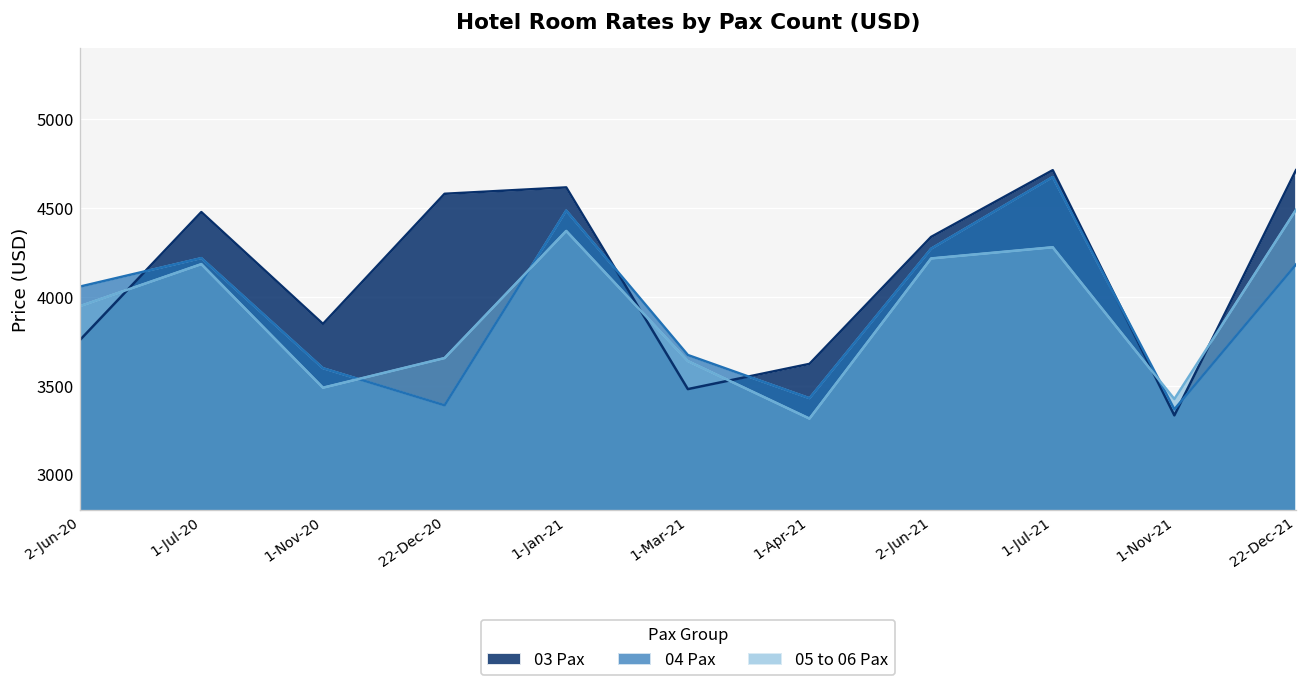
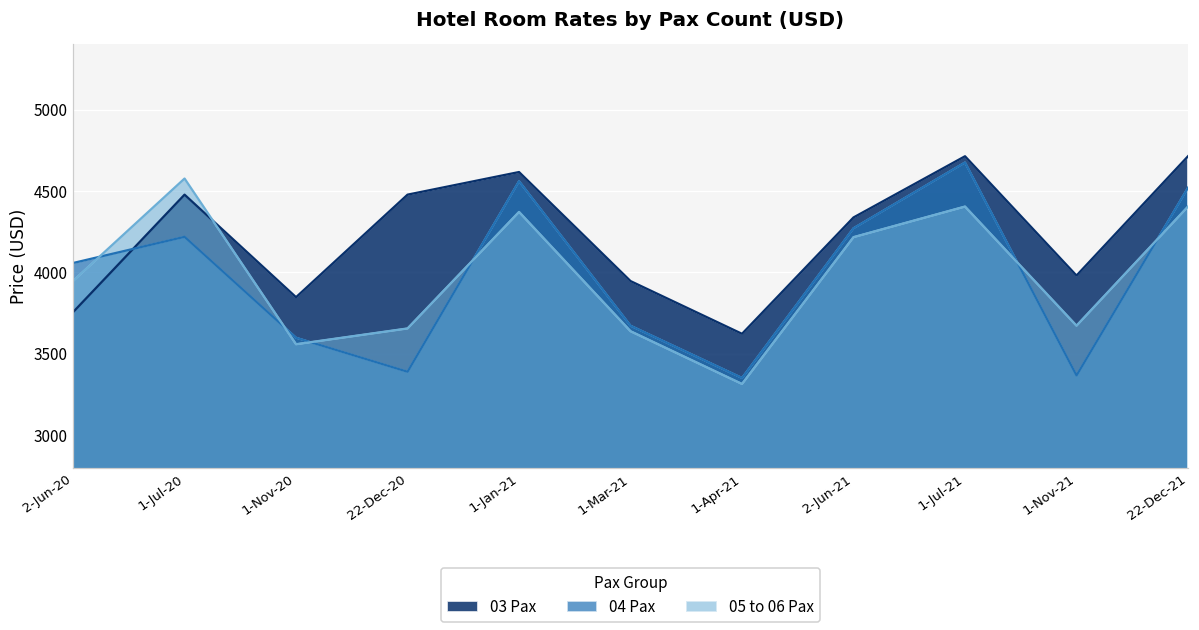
05 to 06 Pax, 1-Jul-20: 4180 -> 4580
05 to 06 Pax, 1-Nov-20: 3490 -> 3560
03 Pax, 22-Dec-20: 4580 -> 4480
04 Pax, 1-Jan-21: 4490 -> 4560
03 Pax, 1-Mar-21: 3480 -> 3950
04 Pax, 1-Apr-21: 3430 -> 3350
05 to 06 Pax, 1-Jul-21: 4280 -> 4400
03 Pax, 1-Nov-21: 3330 -> 3980
05 to 06 Pax, 1-Nov-21: 3420 -> 3670
04 Pax, 22-Dec-21: 4180 -> 4520
05 to 06 Pax, 22-Dec-21: 4490 -> 4400
